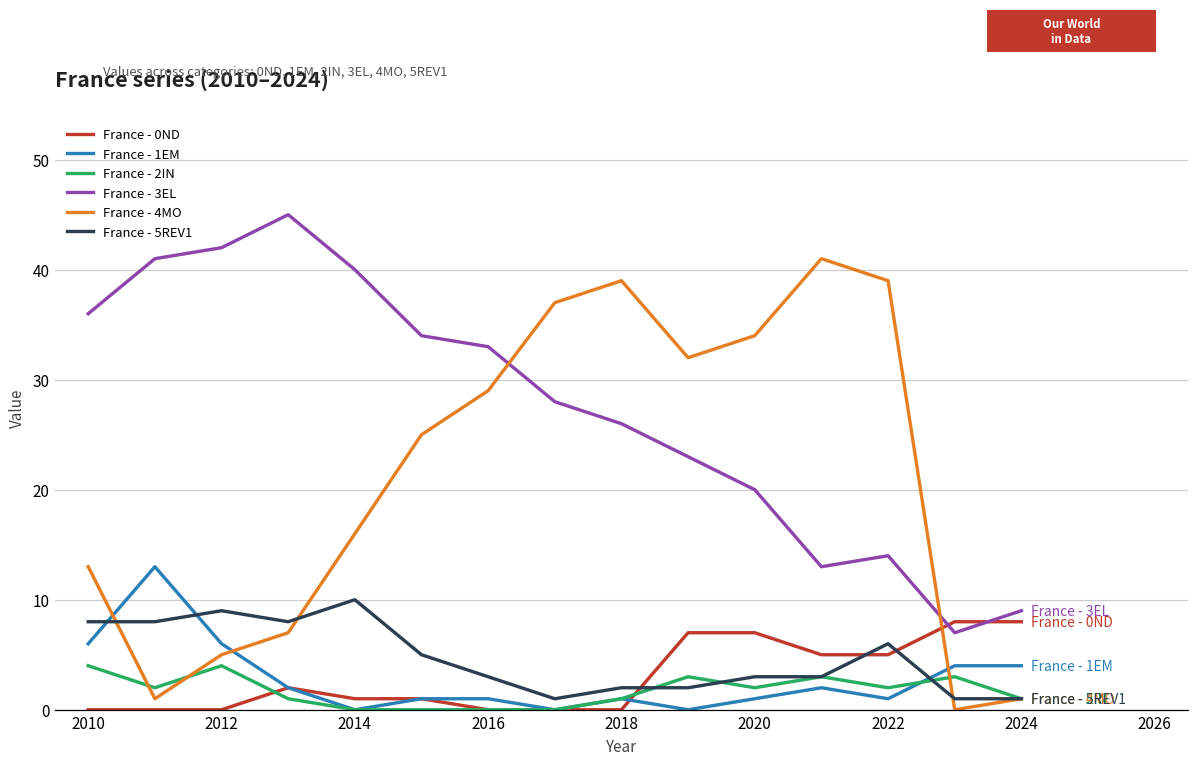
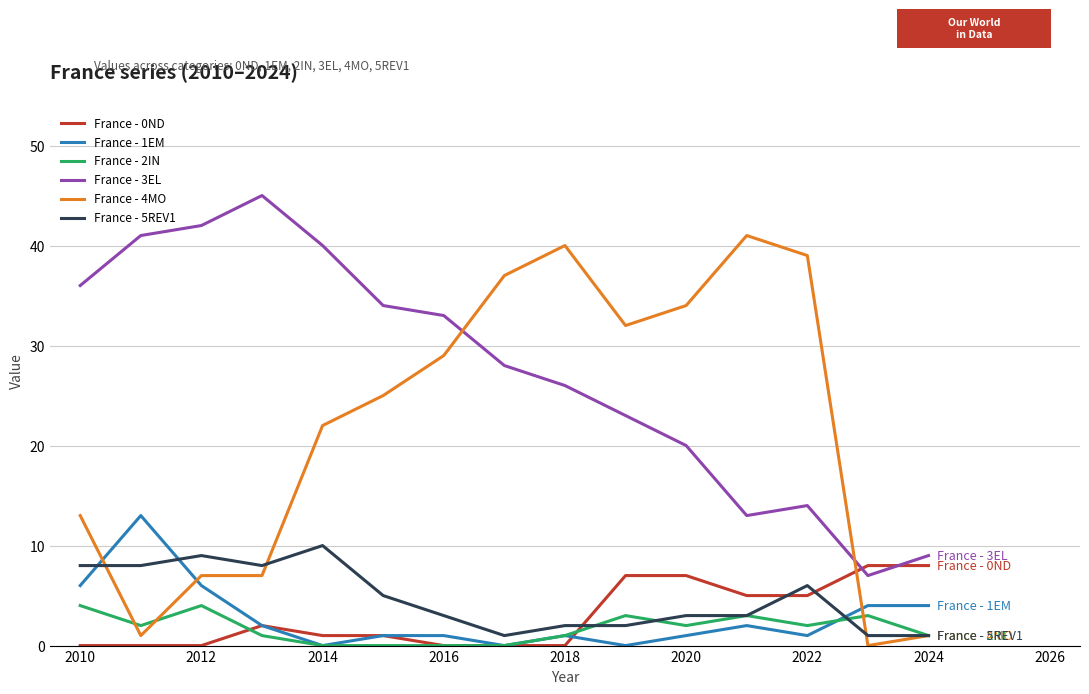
France - 4MO, 2012: 5 -> 7
France - 4MO, 2014: 16 -> 22
France - 4MO, 2018: 39 -> 40
